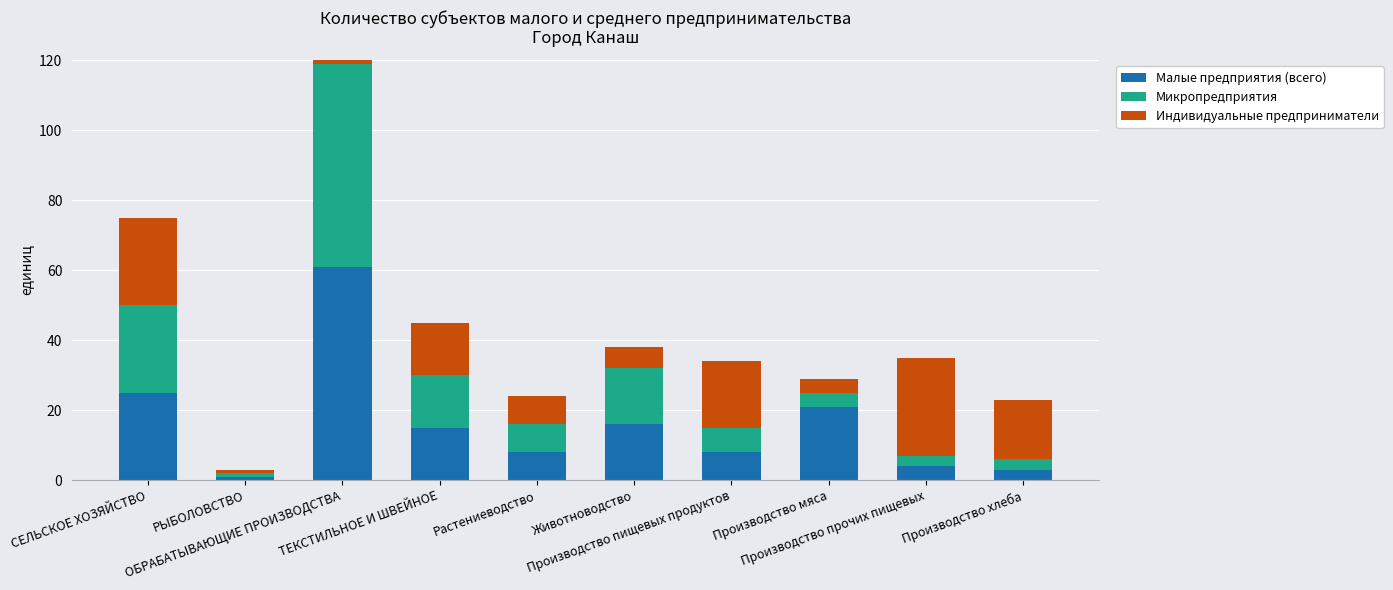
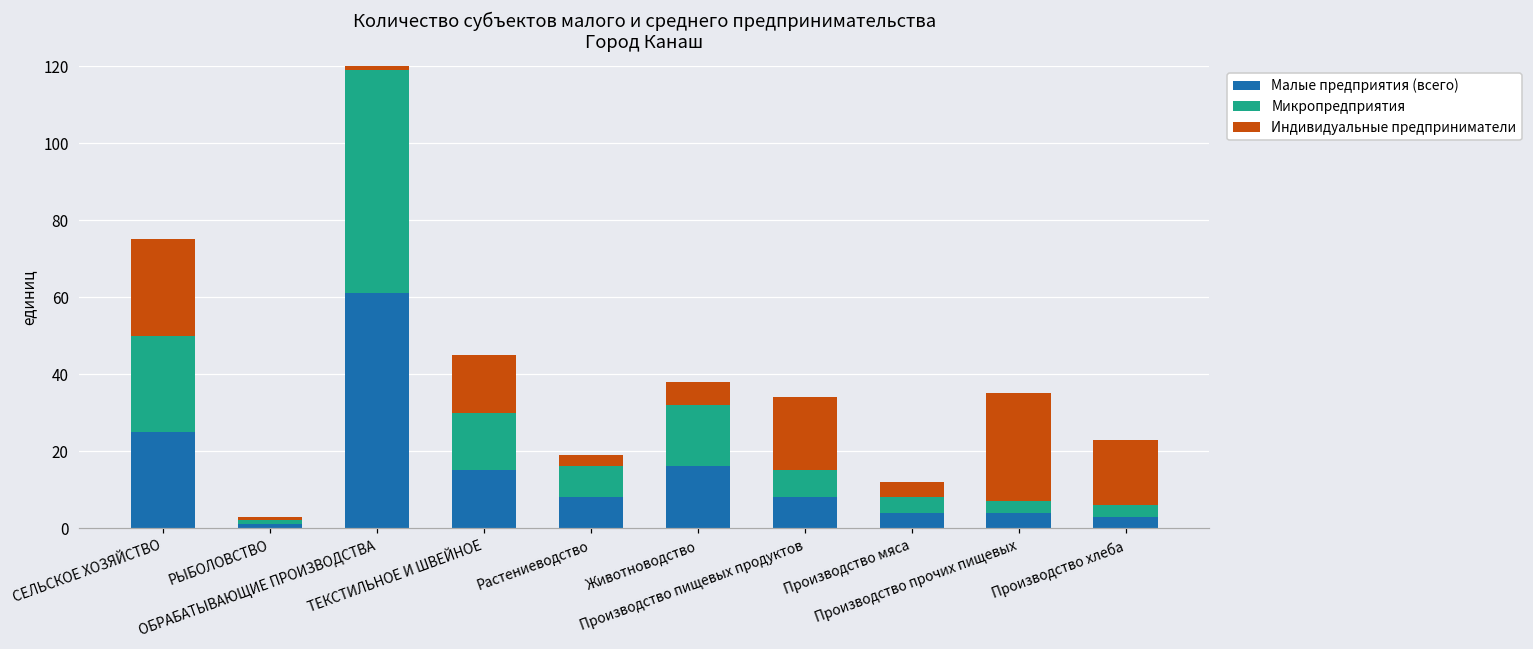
Индивидуальные предприниматели, Растениеводство: 8 -> 3
Малые предприятия (всего), Производство мяса: 21 -> 4
